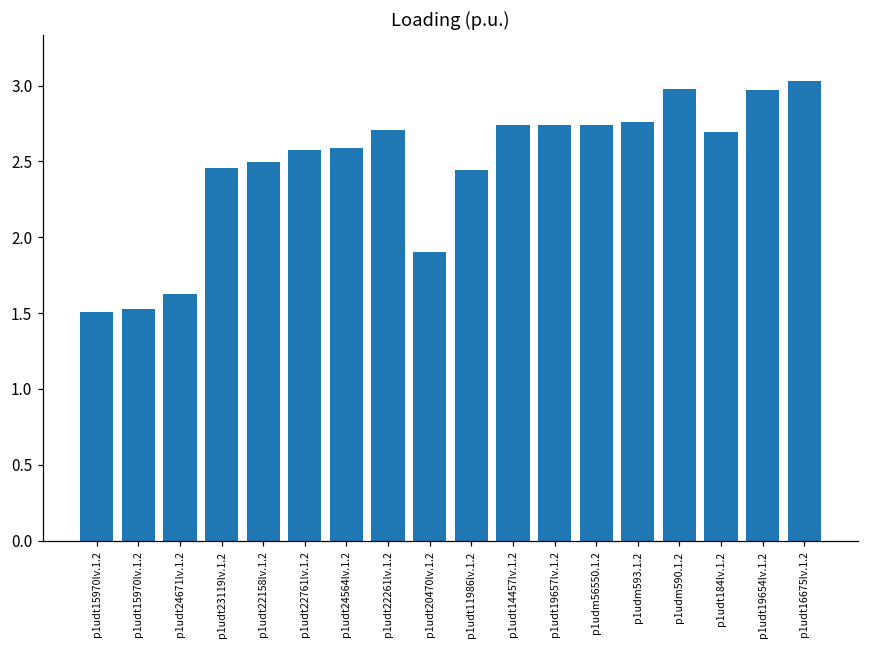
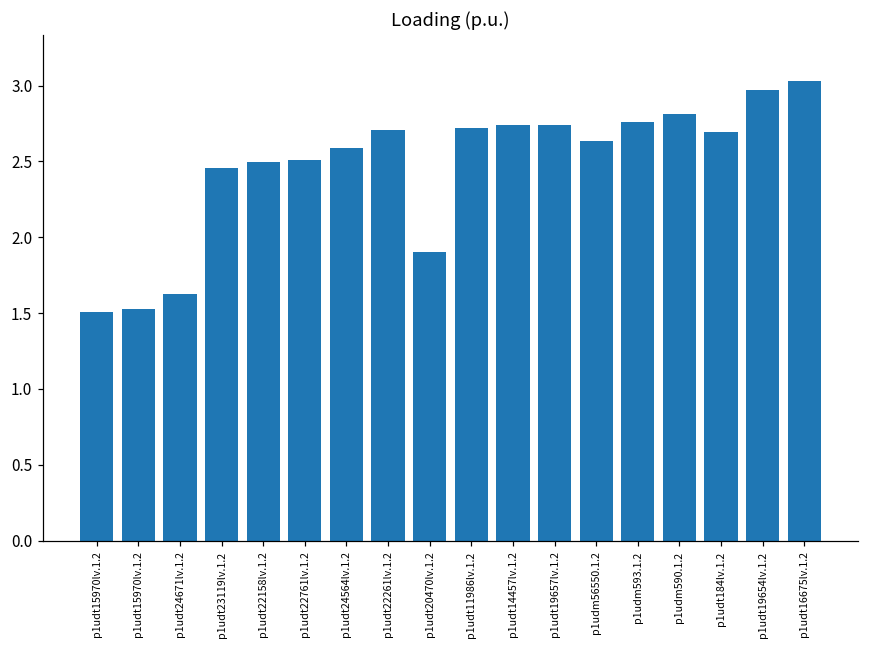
p1udt22761lv.1.2: 2.58 -> 2.51
p1udt11986lv.1.2: 2.45 -> 2.72
p1udm56550.1.2: 2.74 -> 2.64
p1udm590.1.2: 2.98 -> 2.82
